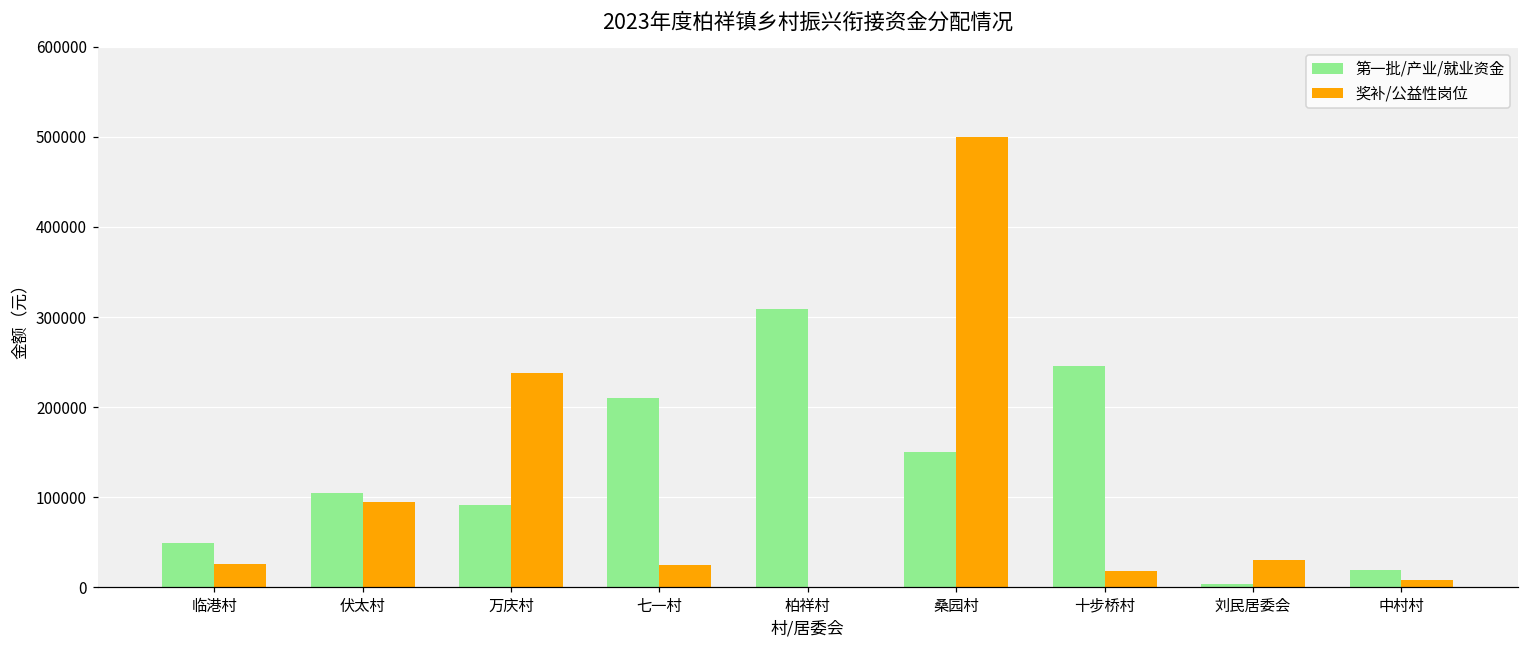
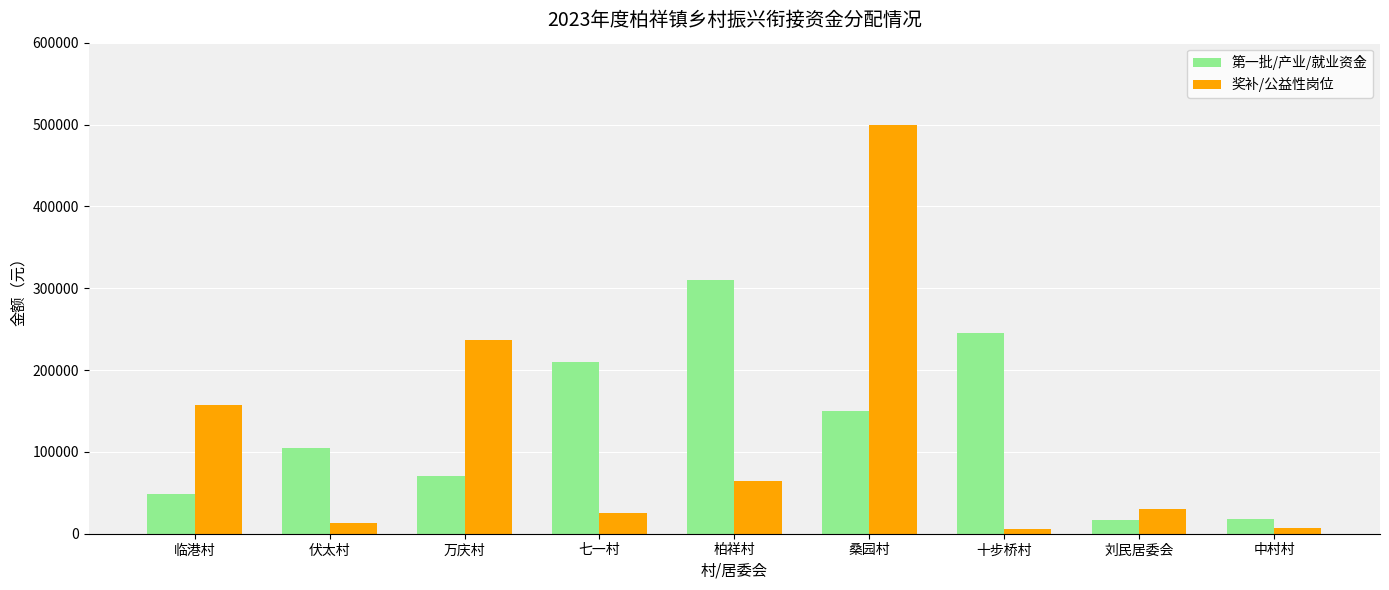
奖补/公益性岗位, 临港村: 30000 -> 160000
奖补/公益性岗位, 伏太村: 90000 -> 10000
第一批/产业/就业资金, 万庆村: 90000 -> 70000
奖补/公益性岗位, 柏祥村: 0 -> 60000
奖补/公益性岗位, 十步桥村: 20000 -> 10000
第一批/产业/就业资金, 刘民居委会: 0 -> 20000
